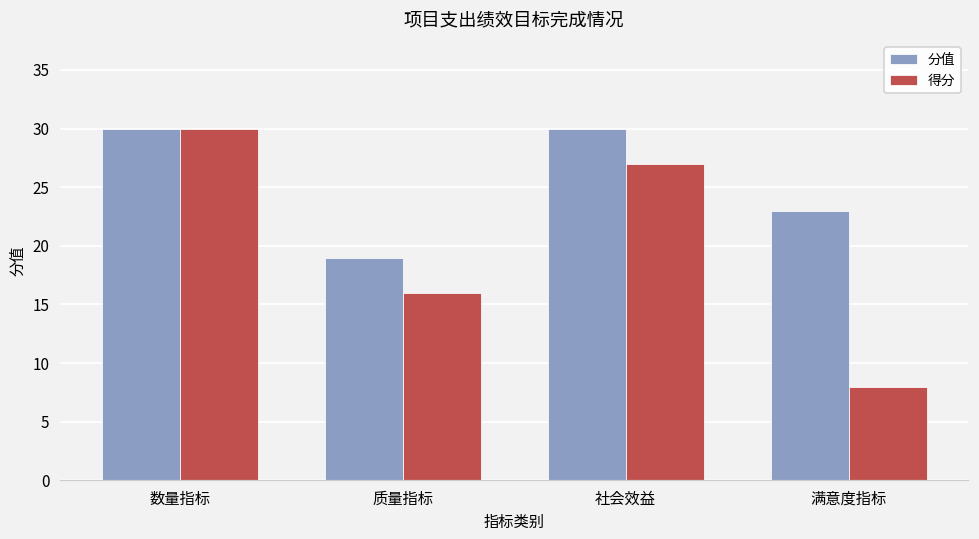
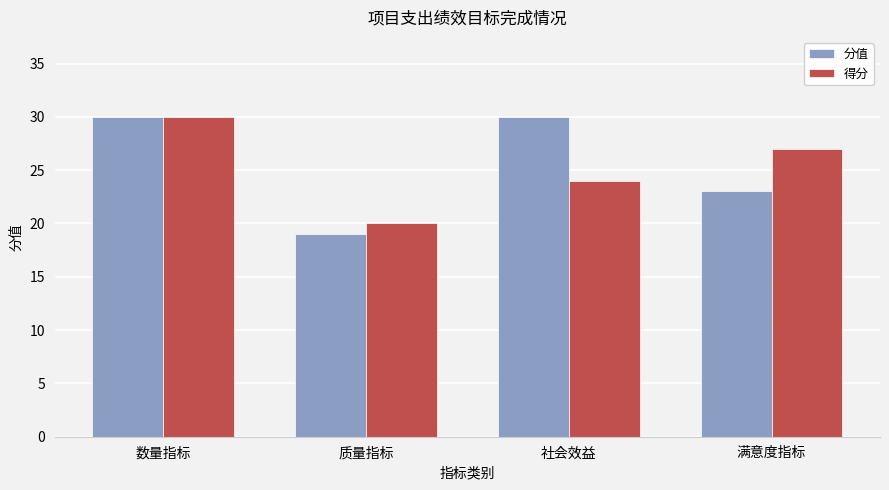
得分, 质量指标: 16 -> 20
得分, 社会效益: 27 -> 24
得分, 满意度指标: 8 -> 27
